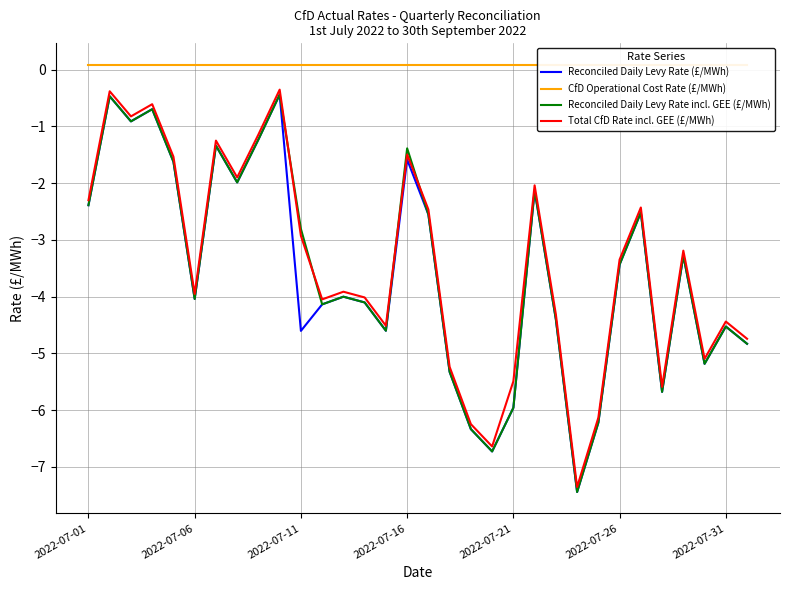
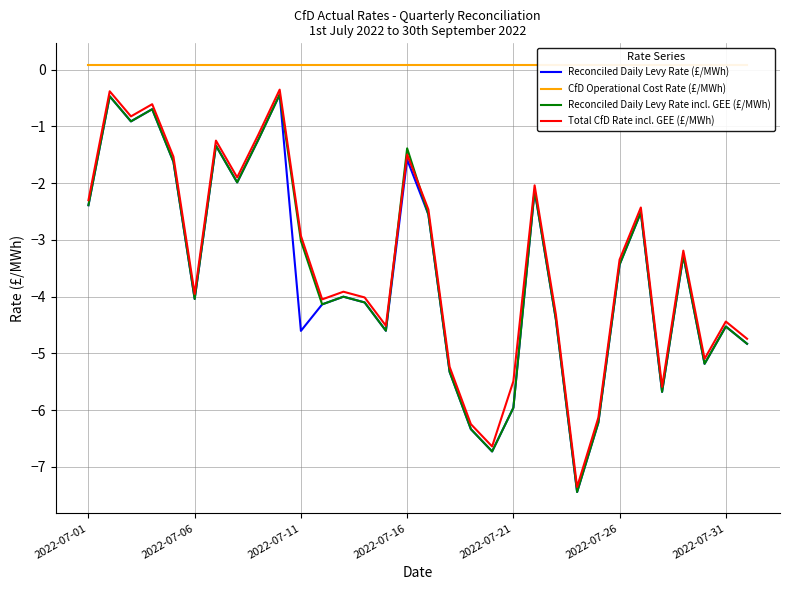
Reconciled Daily Levy Rate incl. GEE (£/MWh), 2022-07-11: -2.8 -> -3.0
